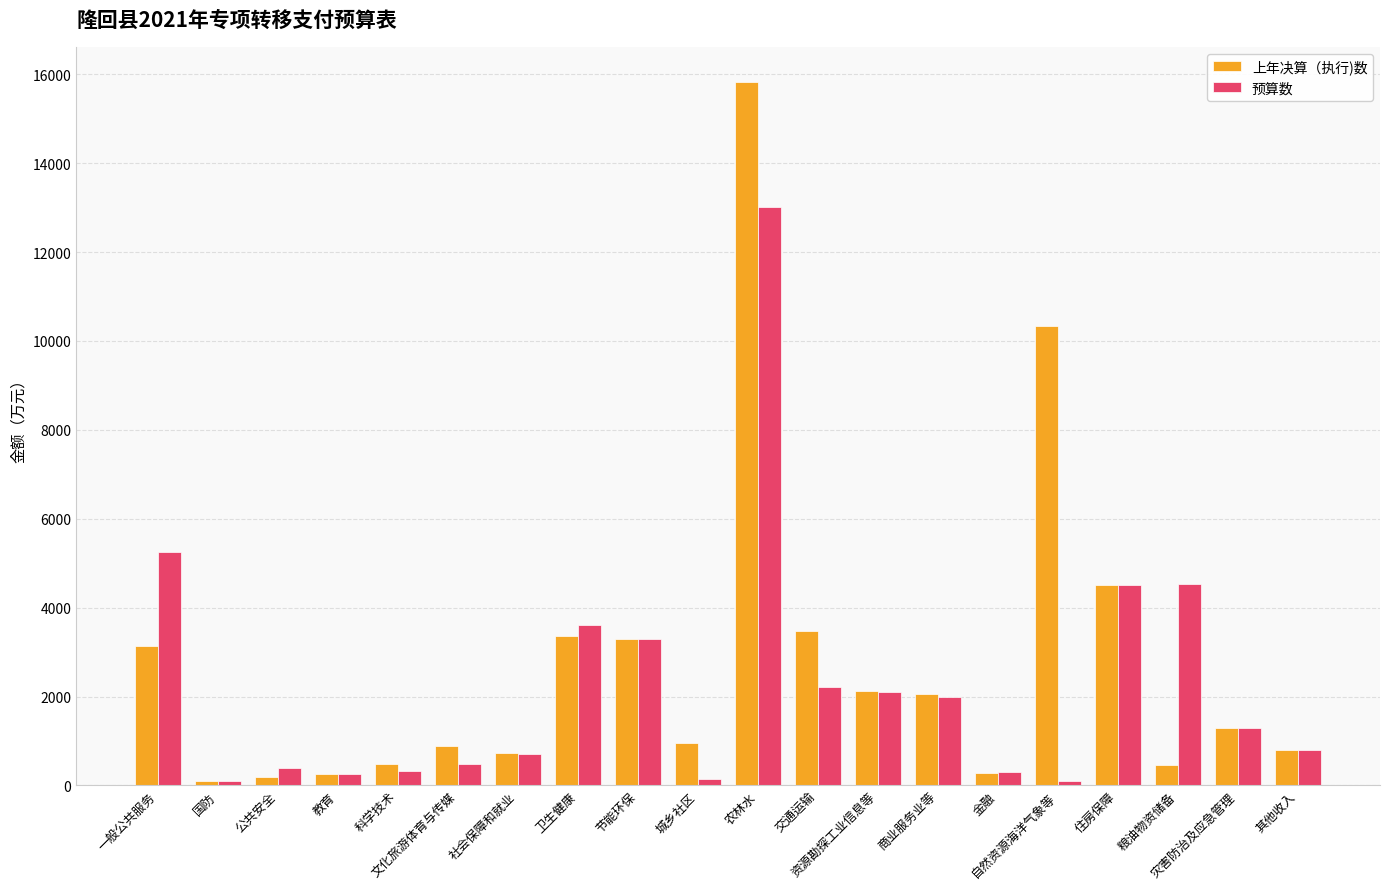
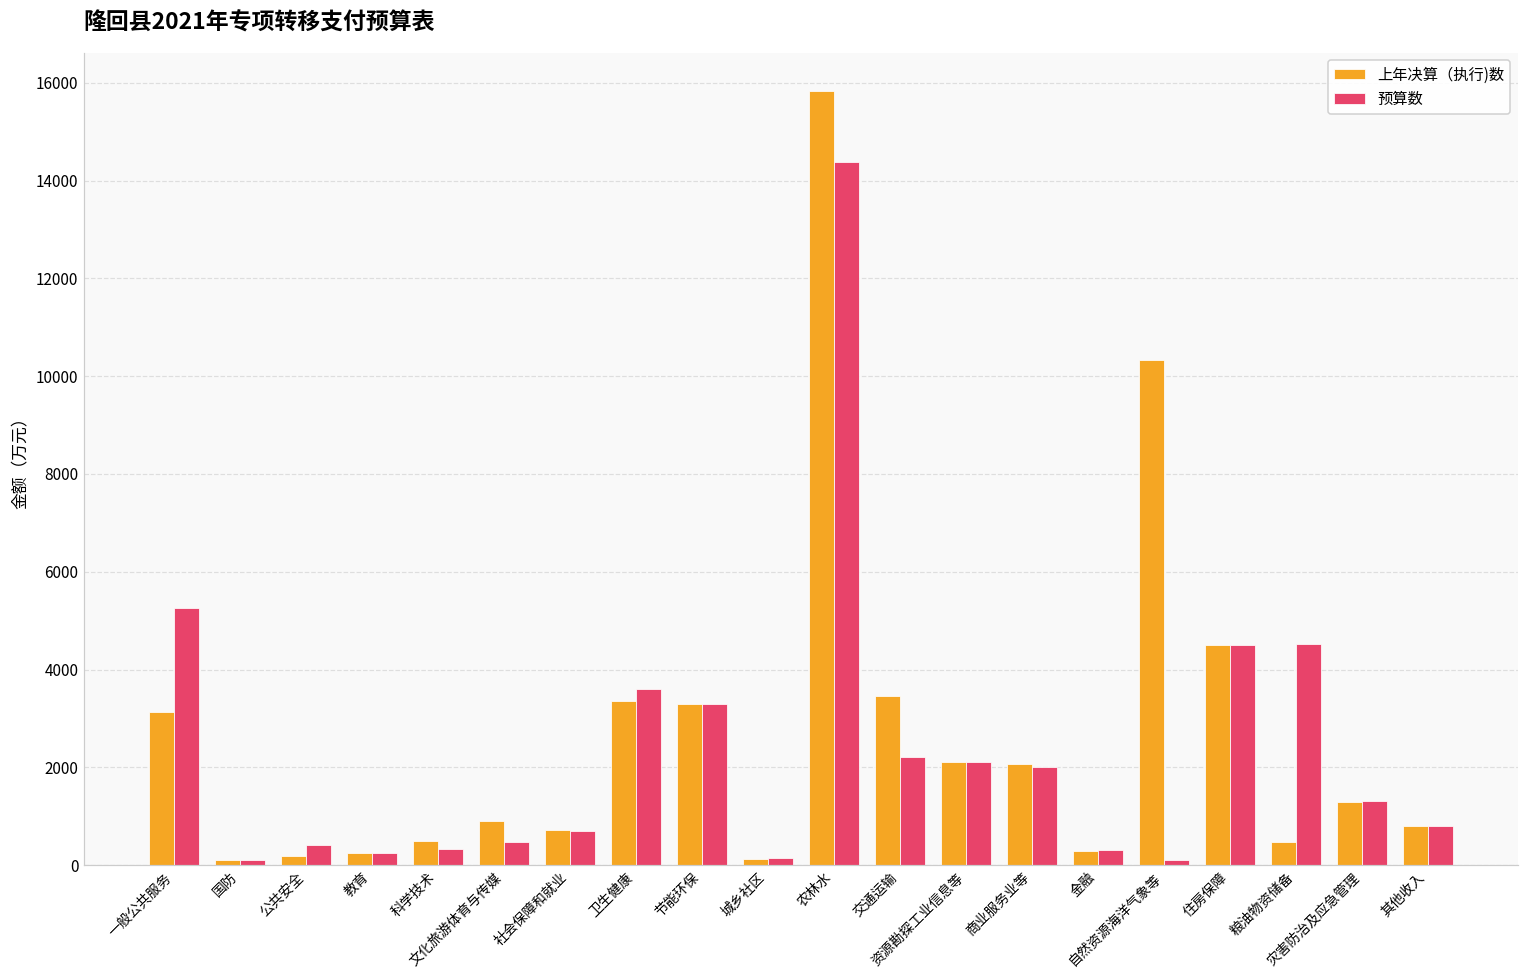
上年决算（执行)数, 城乡社区: 1000 -> 100
预算数, 农林水: 13000 -> 14400
